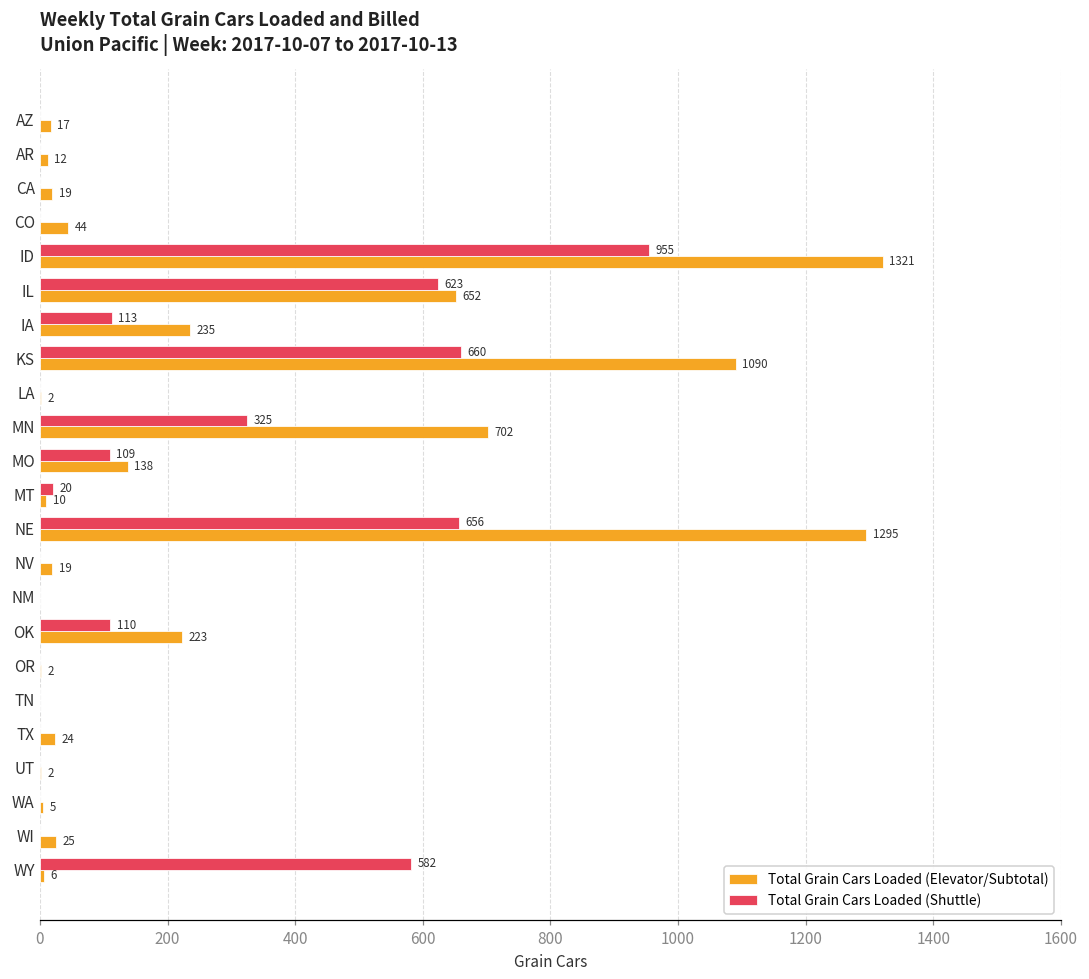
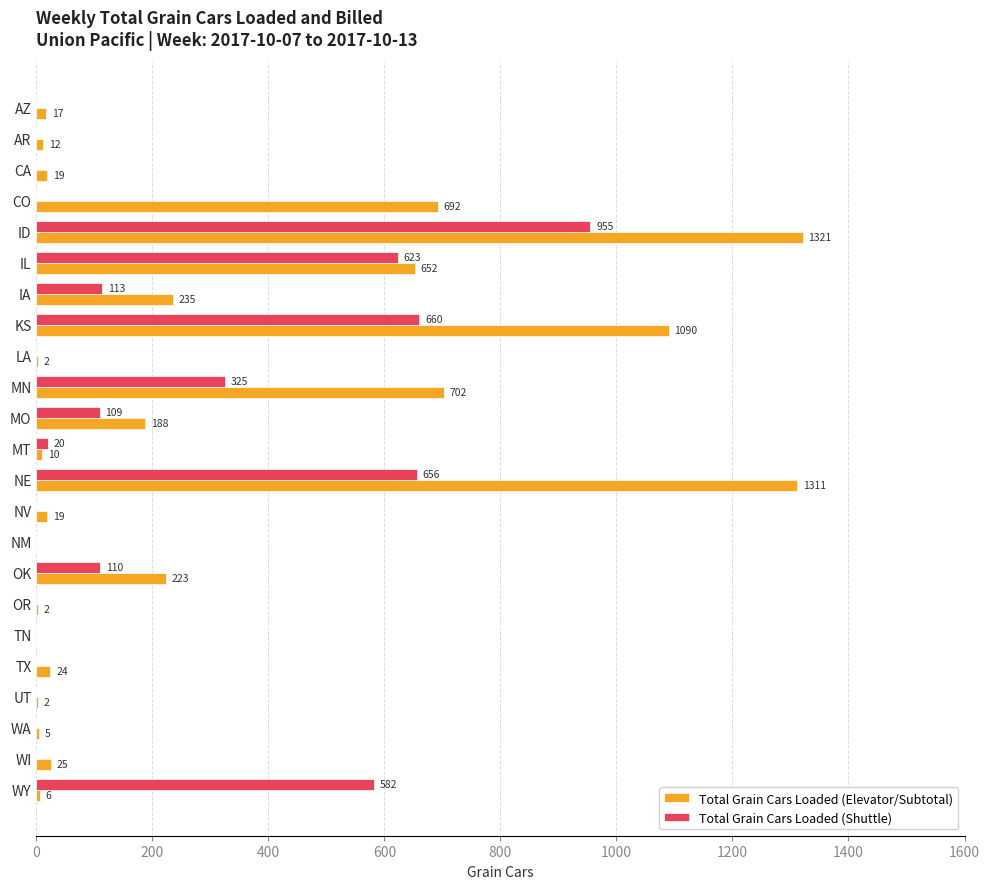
Total Grain Cars Loaded (Elevator/Subtotal), CO: 44 -> 692
Total Grain Cars Loaded (Elevator/Subtotal), MO: 138 -> 188
Total Grain Cars Loaded (Elevator/Subtotal), NE: 1295 -> 1311
